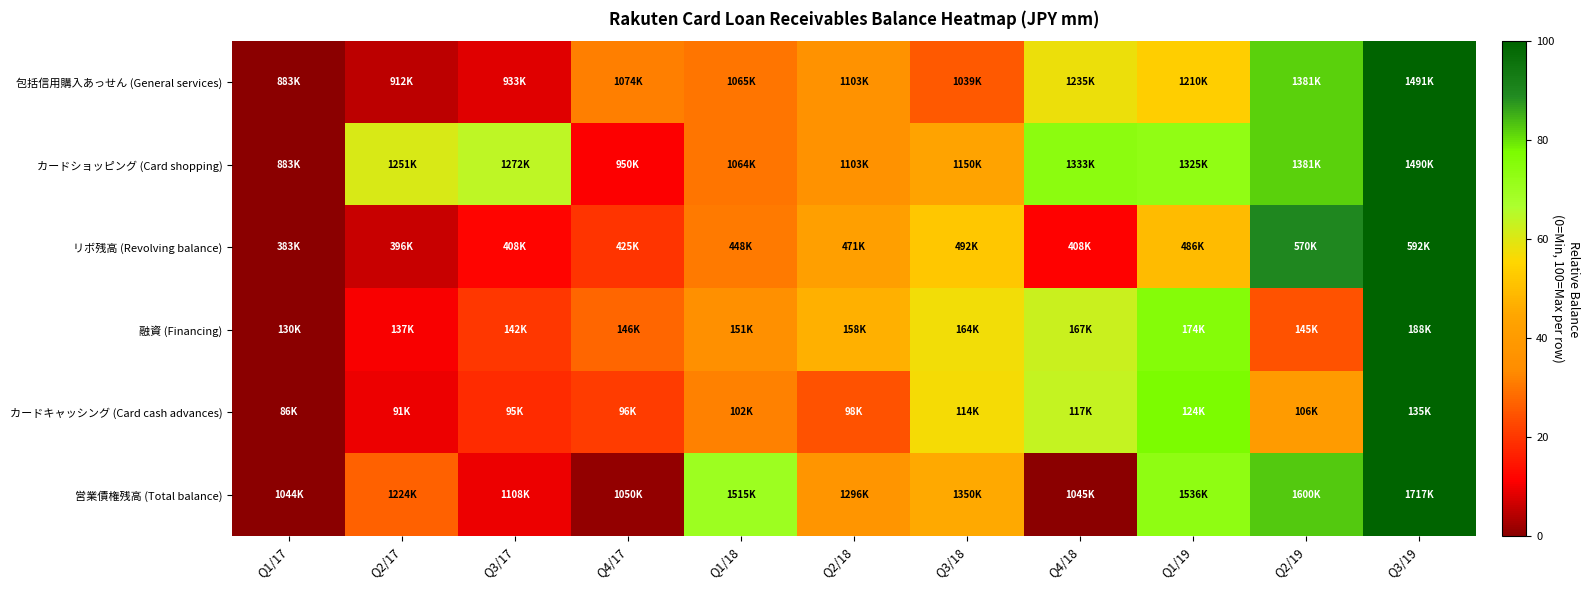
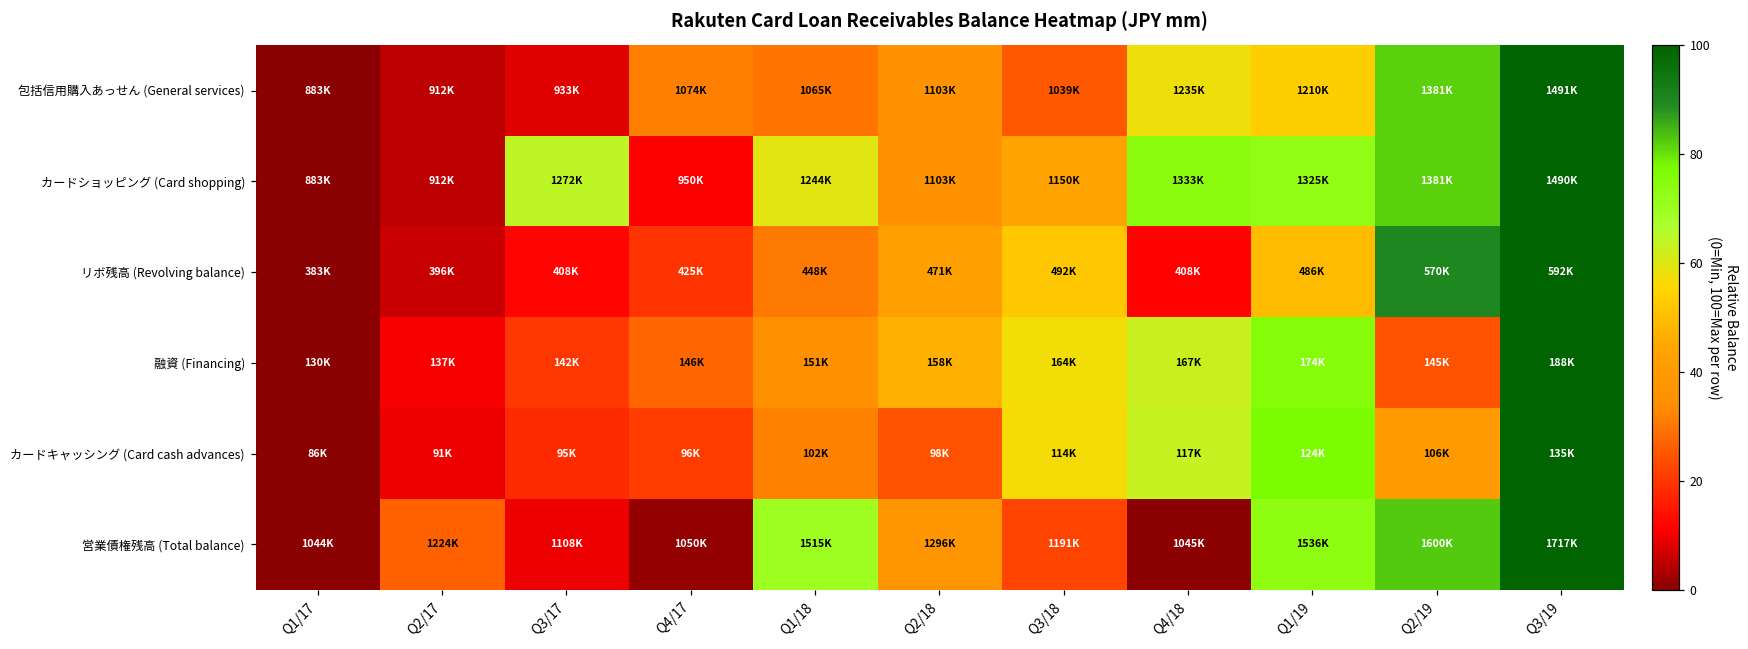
カードショッピング (Card shopping), Q2/17: 1251K -> 912K
カードショッピング (Card shopping), Q1/18: 1064K -> 1244K
営業債権残高 (Total balance), Q3/18: 1350K -> 1191K
